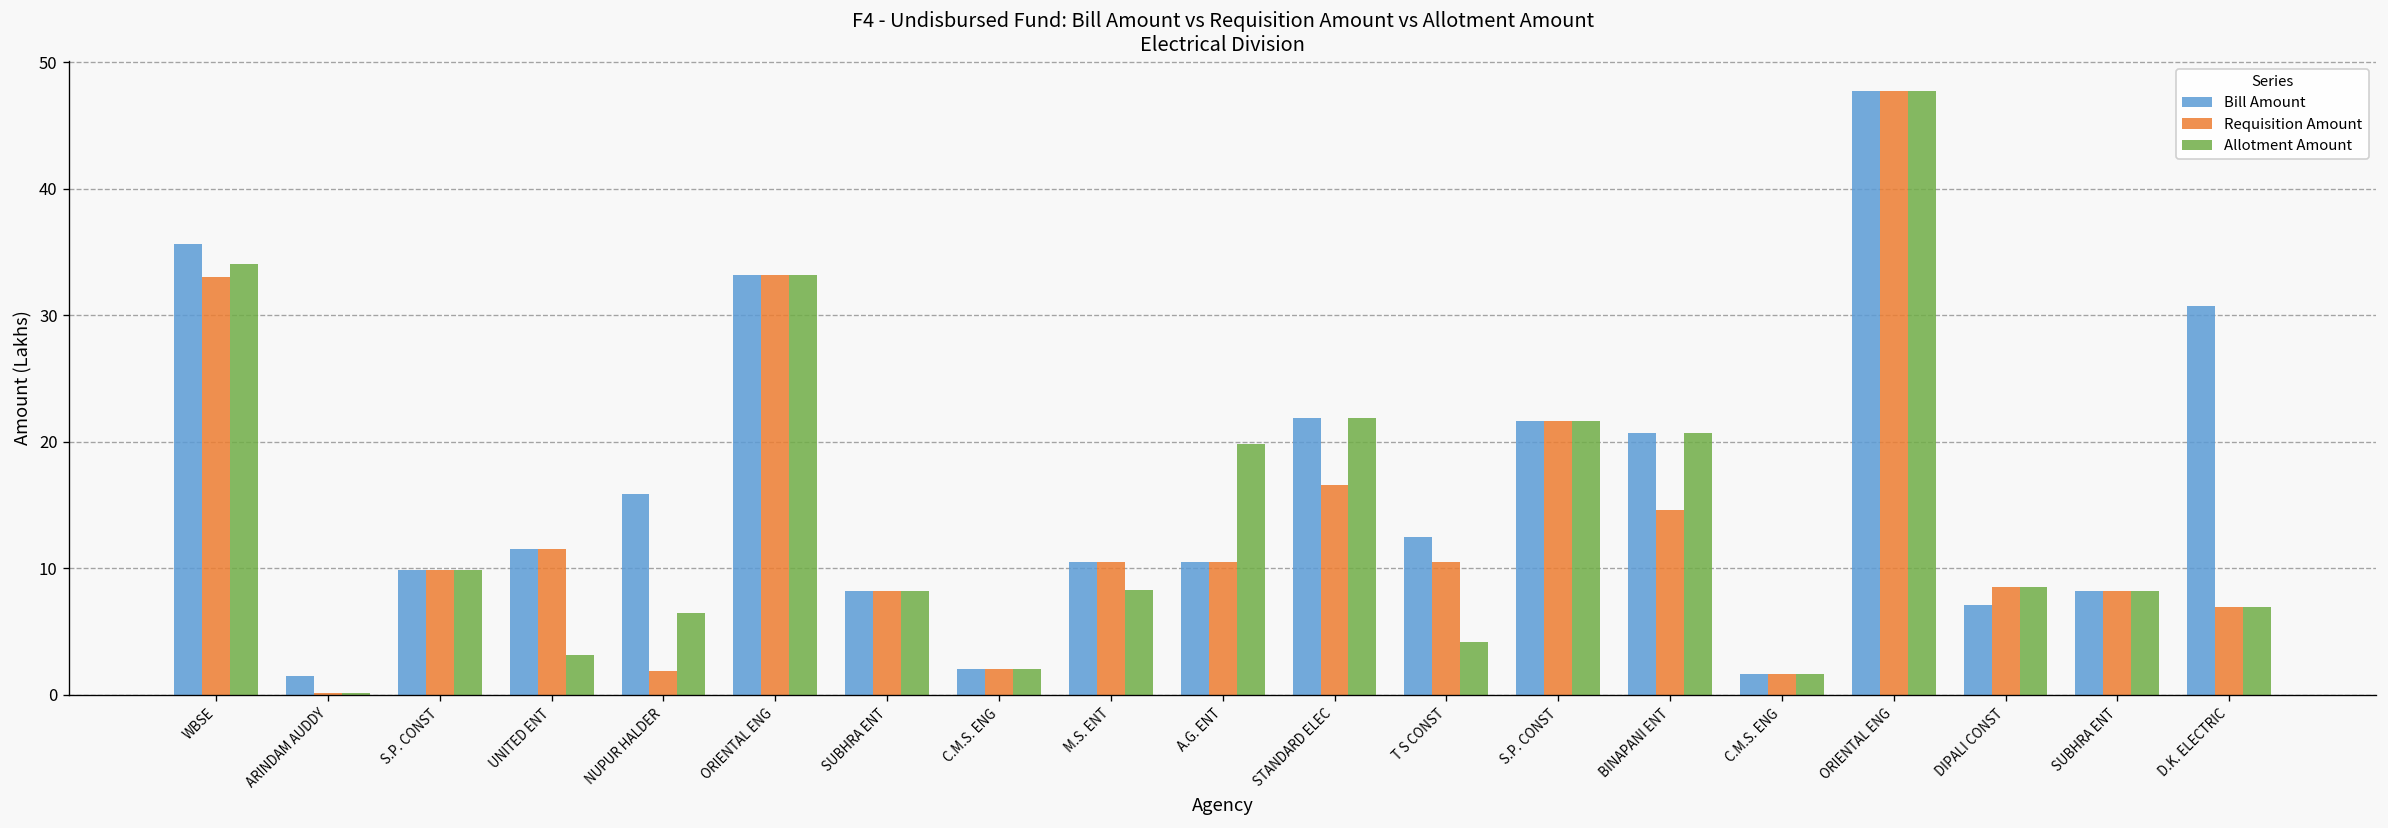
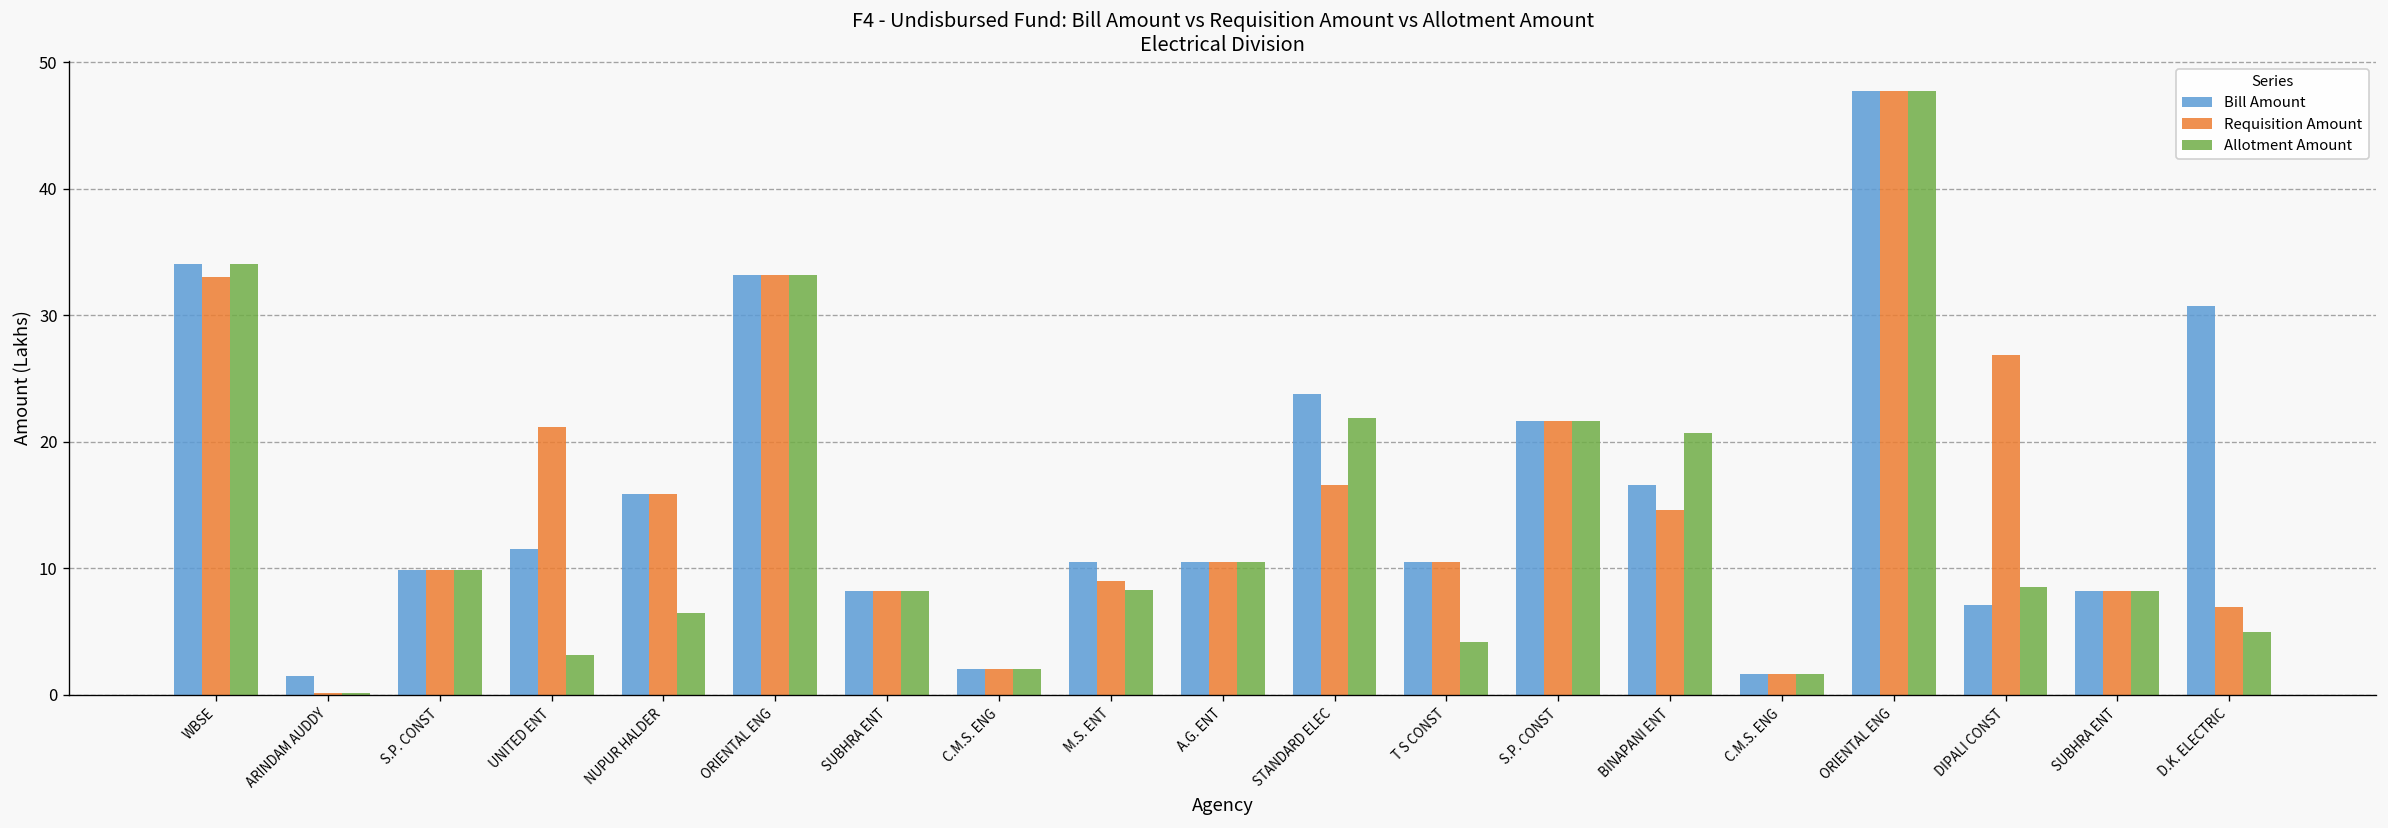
Bill Amount, WBSE: 35.6 -> 34.0
Requisition Amount, UNITED ENT: 11.5 -> 21.2
Requisition Amount, NUPUR HALDER: 1.9 -> 15.9
Requisition Amount, M.S. ENT: 10.5 -> 9.0
Allotment Amount, A.G. ENT: 19.9 -> 10.5
Bill Amount, STANDARD ELEC: 21.9 -> 23.8
Bill Amount, T S CONST: 12.5 -> 10.5
Bill Amount, BINAPANI ENT: 20.7 -> 16.6
Requisition Amount, DIPALI CONST: 8.5 -> 26.8
Allotment Amount, D.K. ELECTRIC: 6.9 -> 5.0
